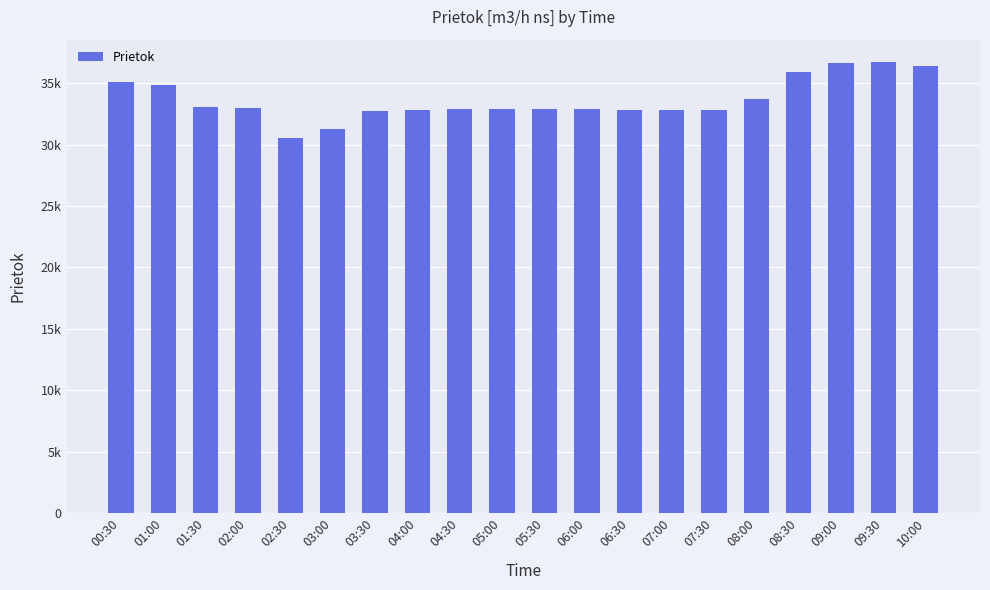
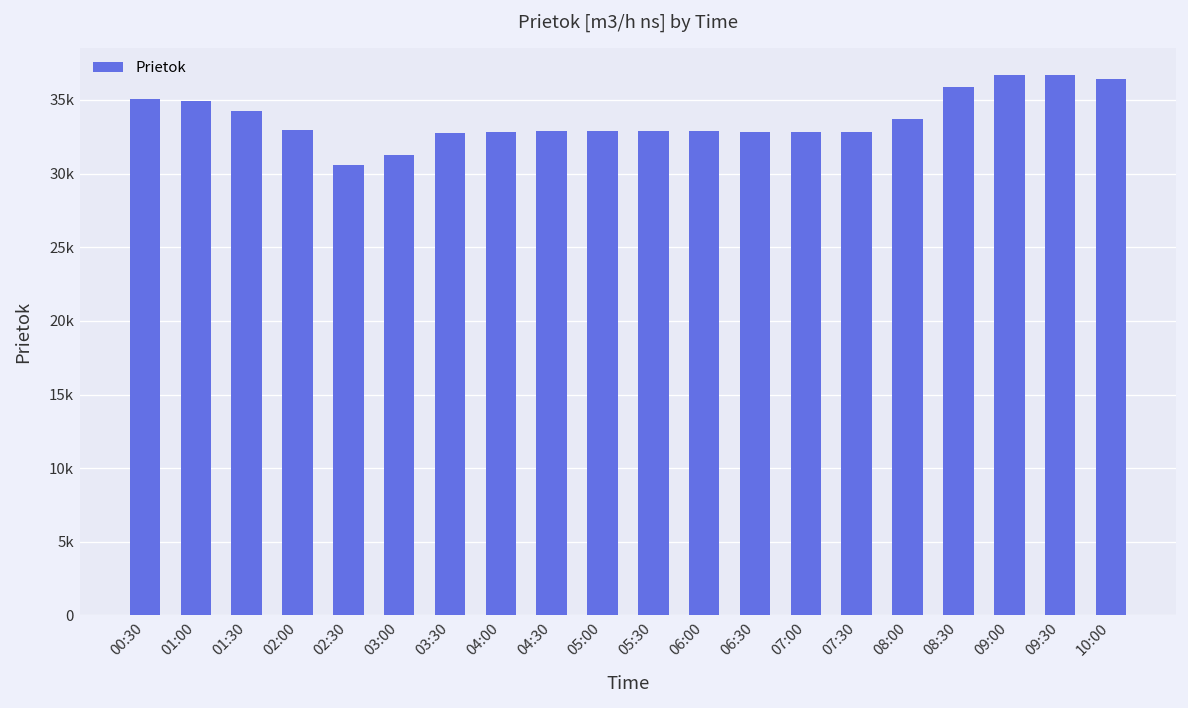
01:30: 33100 -> 34300
